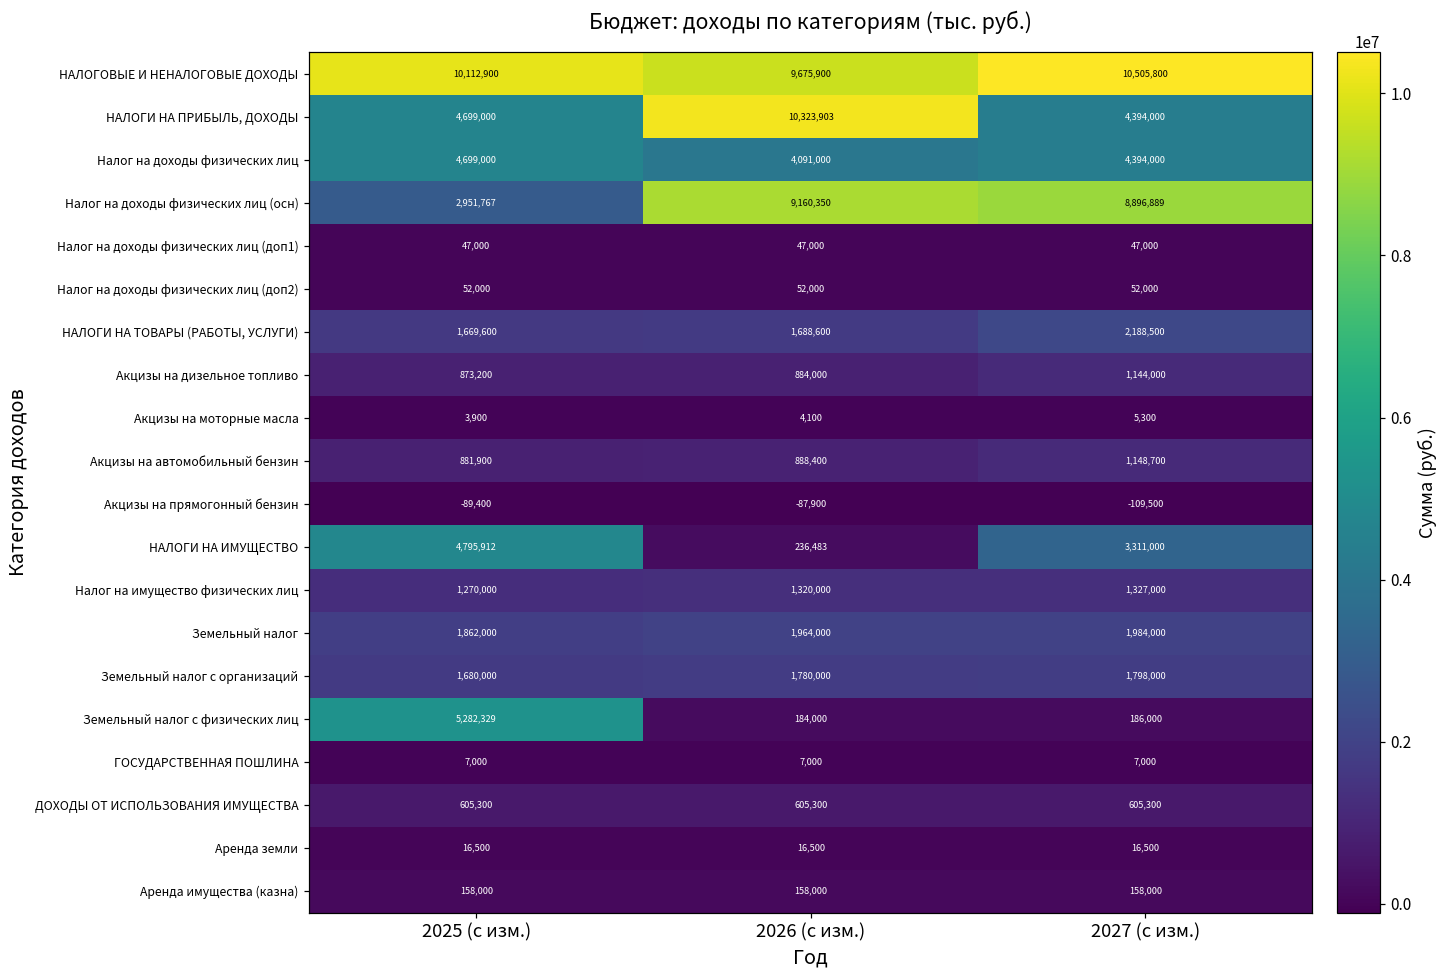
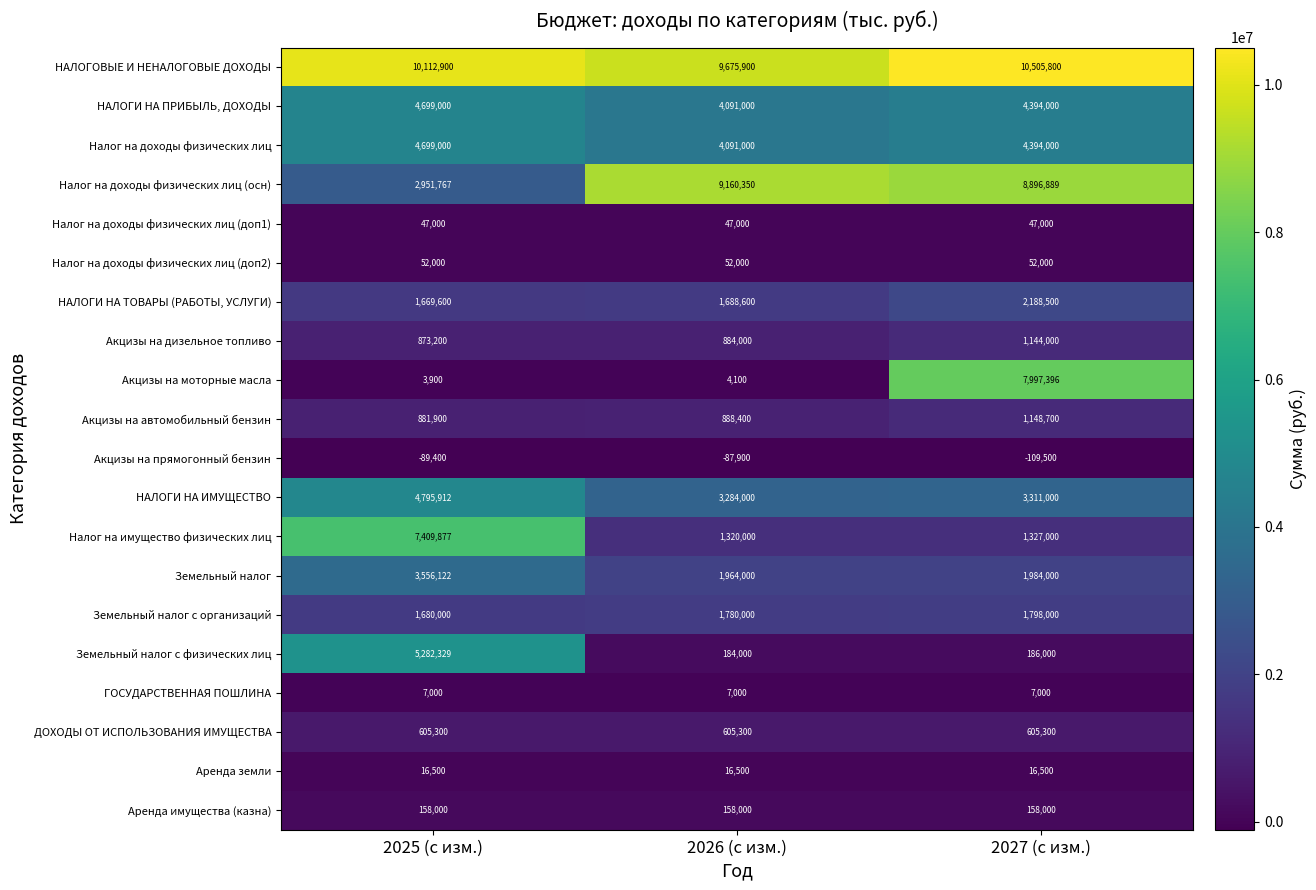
НАЛОГИ НА ПРИБЫЛЬ, ДОХОДЫ, 2026 (с изм.): 10,323,903 -> 4,091,000
Акцизы на моторные масла, 2027 (с изм.): 5,300 -> 7,997,396
НАЛОГИ НА ИМУЩЕСТВО, 2026 (с изм.): 236,483 -> 3,284,000
Налог на имущество физических лиц, 2025 (с изм.): 1,270,000 -> 7,409,877
Земельный налог, 2025 (с изм.): 1,862,000 -> 3,556,122
